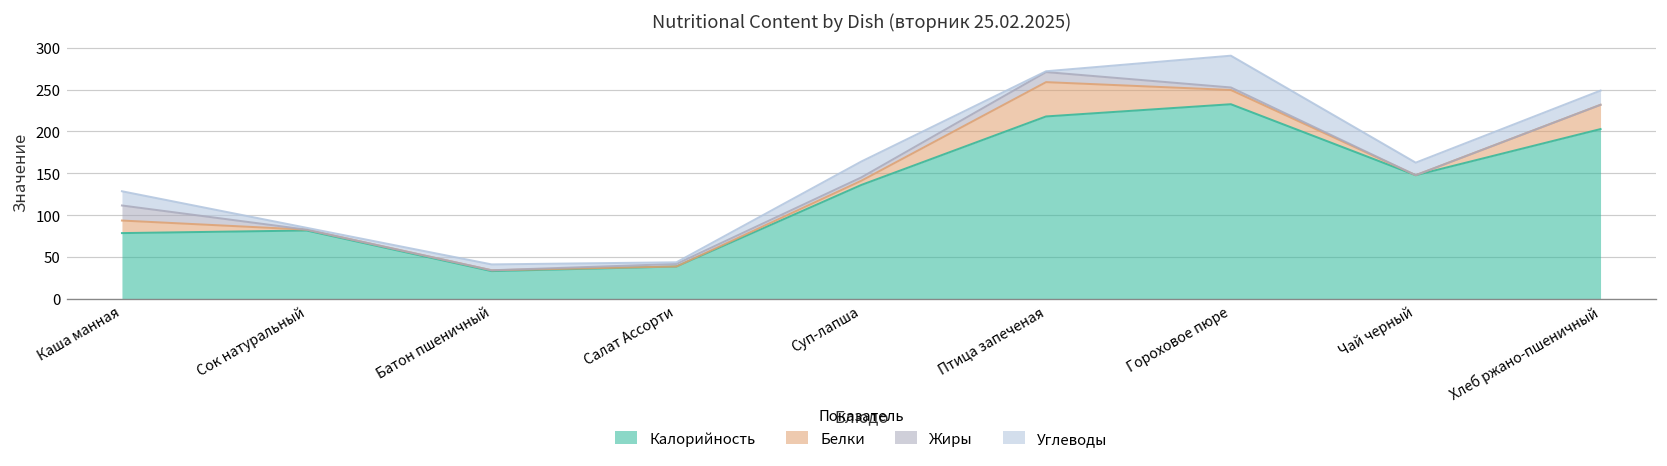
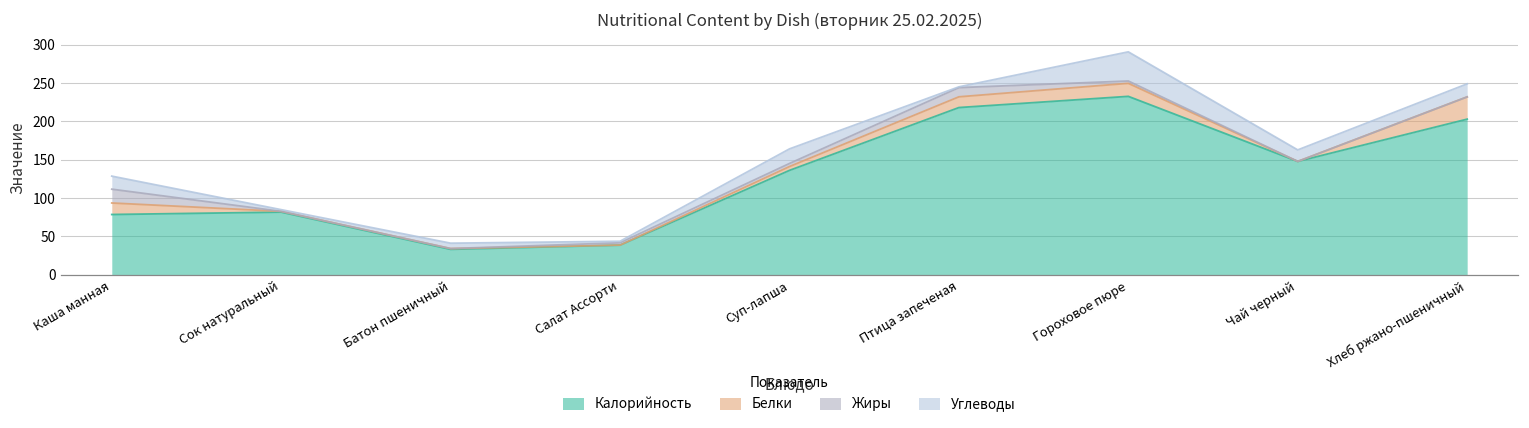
Белки, Птица запеченая: 40 -> 10
